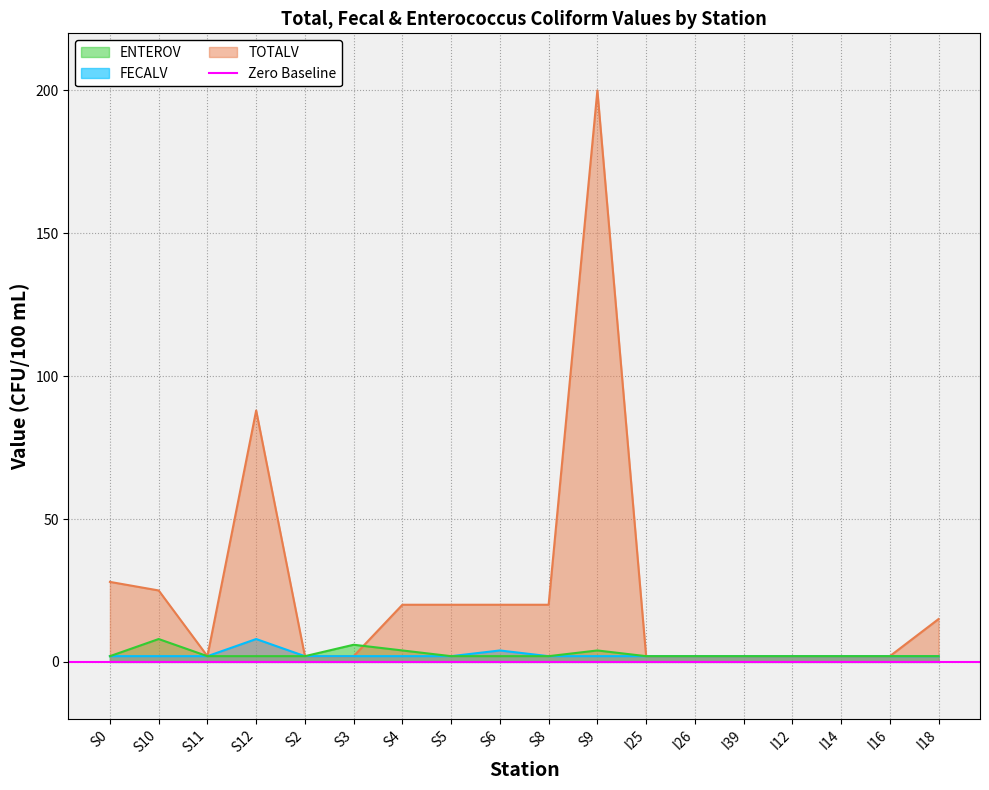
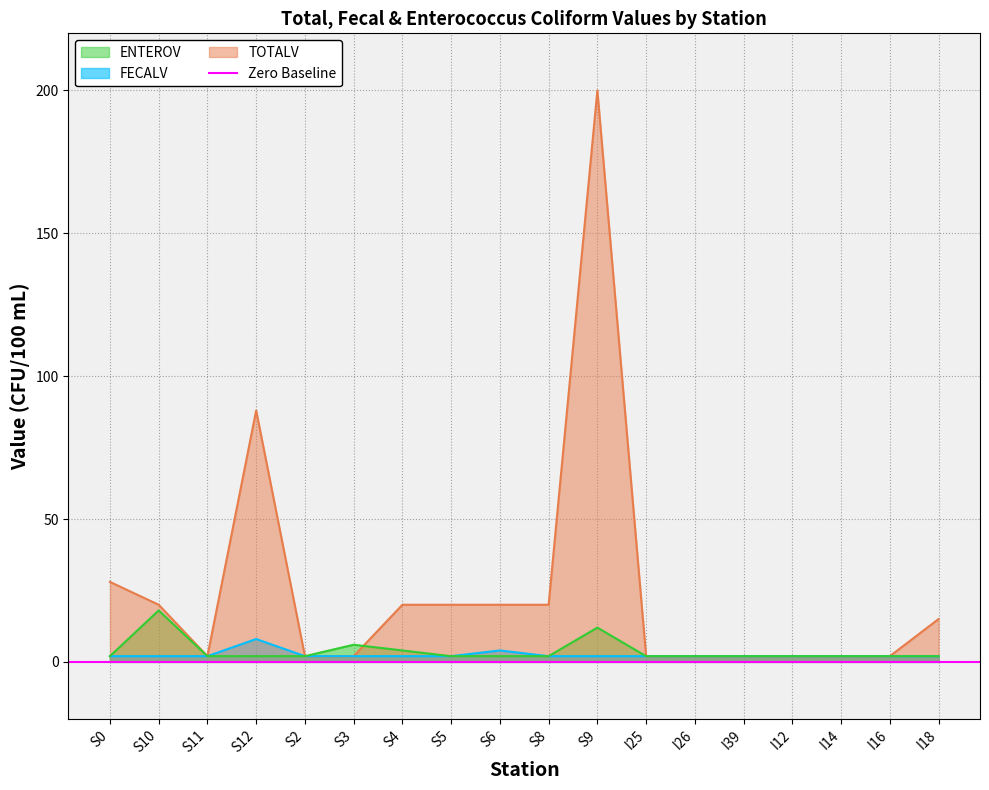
TOTALV, S10: 25 -> 20
ENTEROV, S10: 8 -> 18
ENTEROV, S9: 4 -> 12
